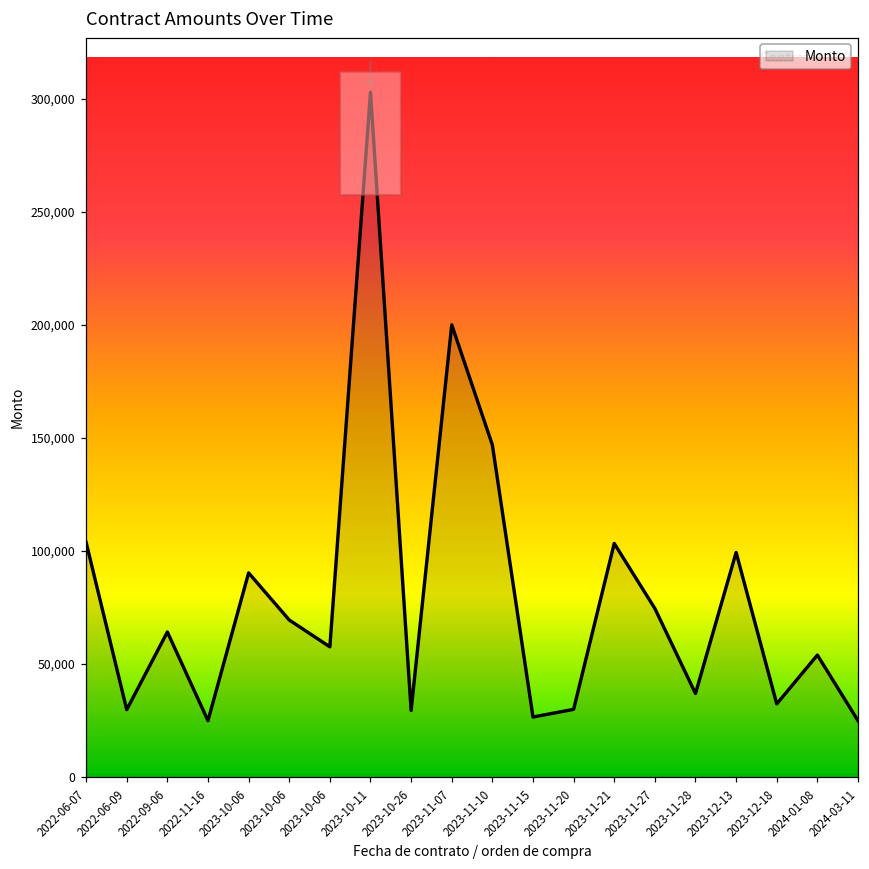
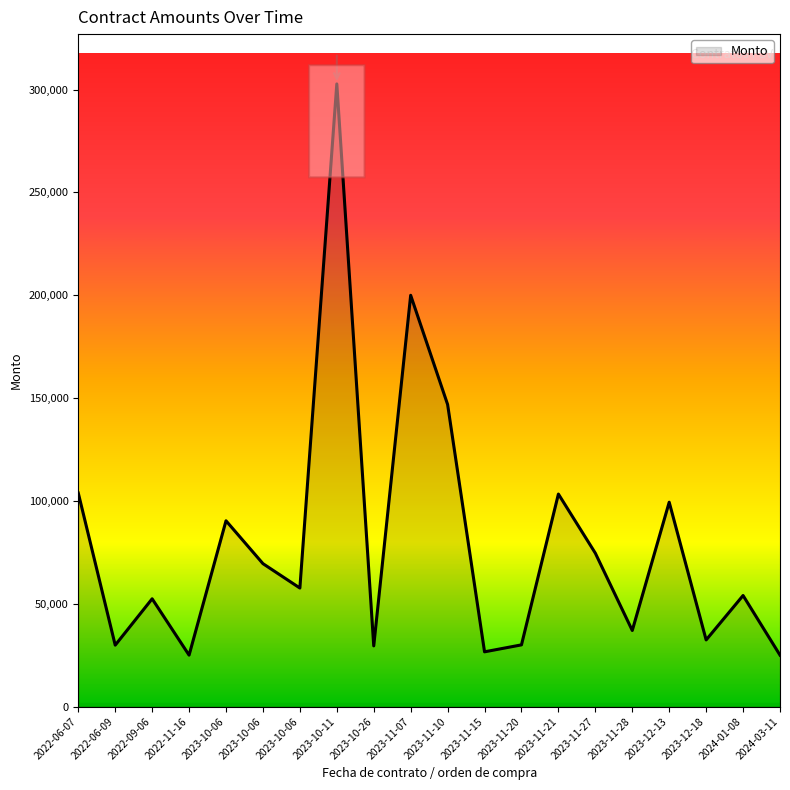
2022-09-06: 64,000 -> 52,000
